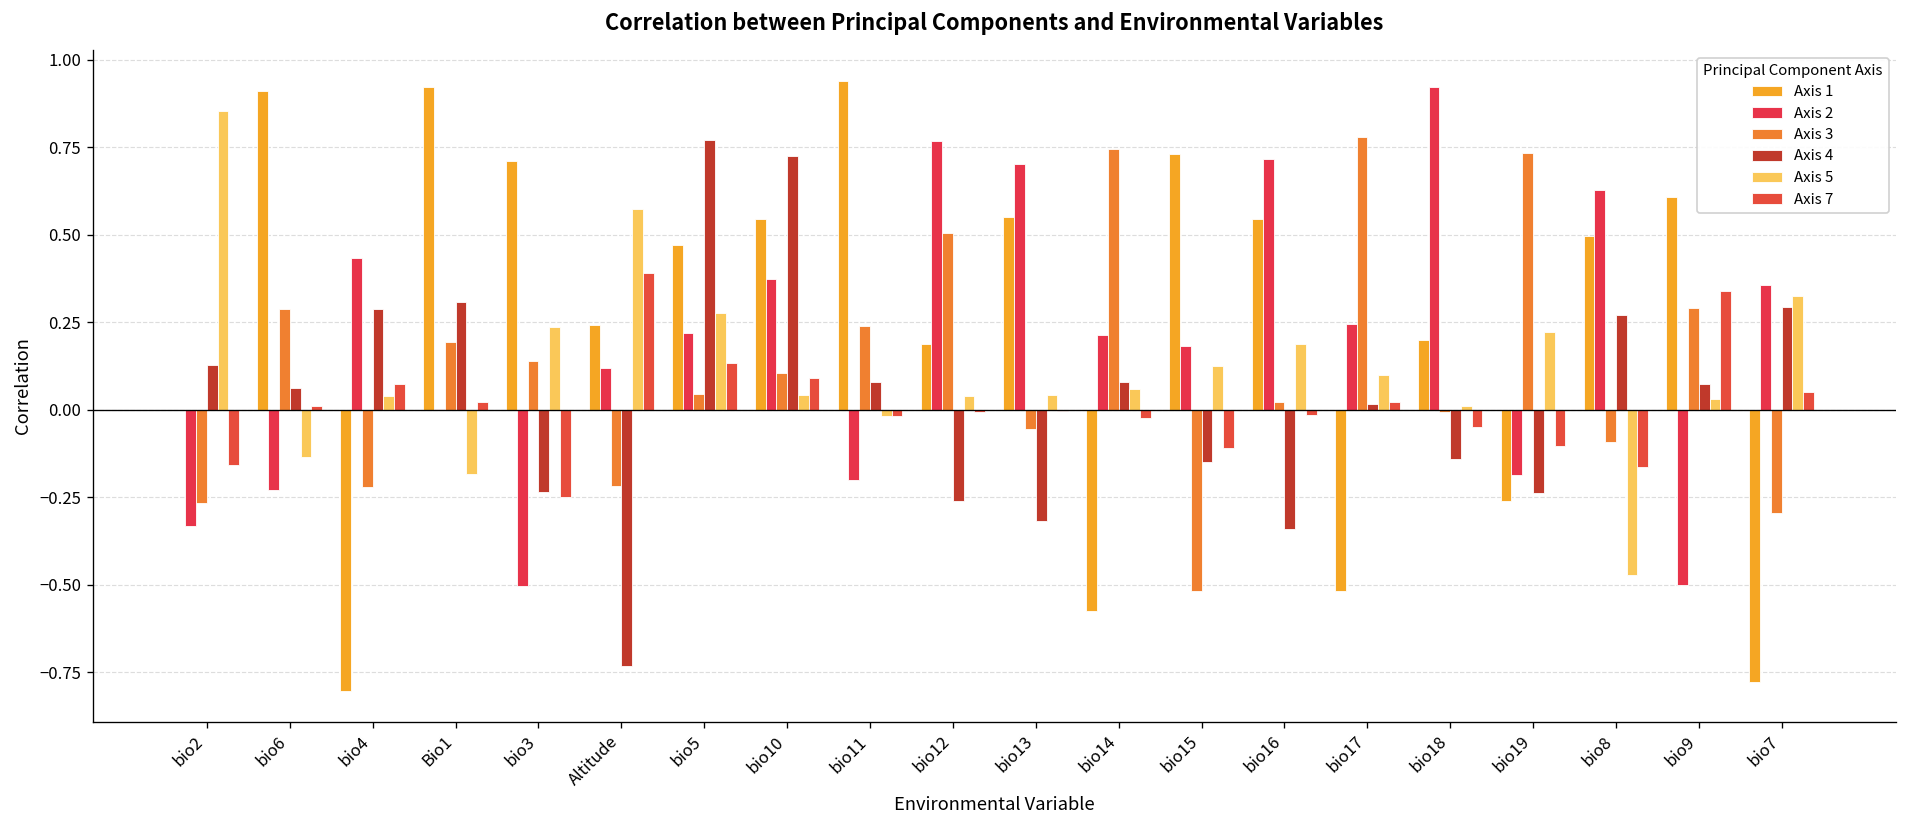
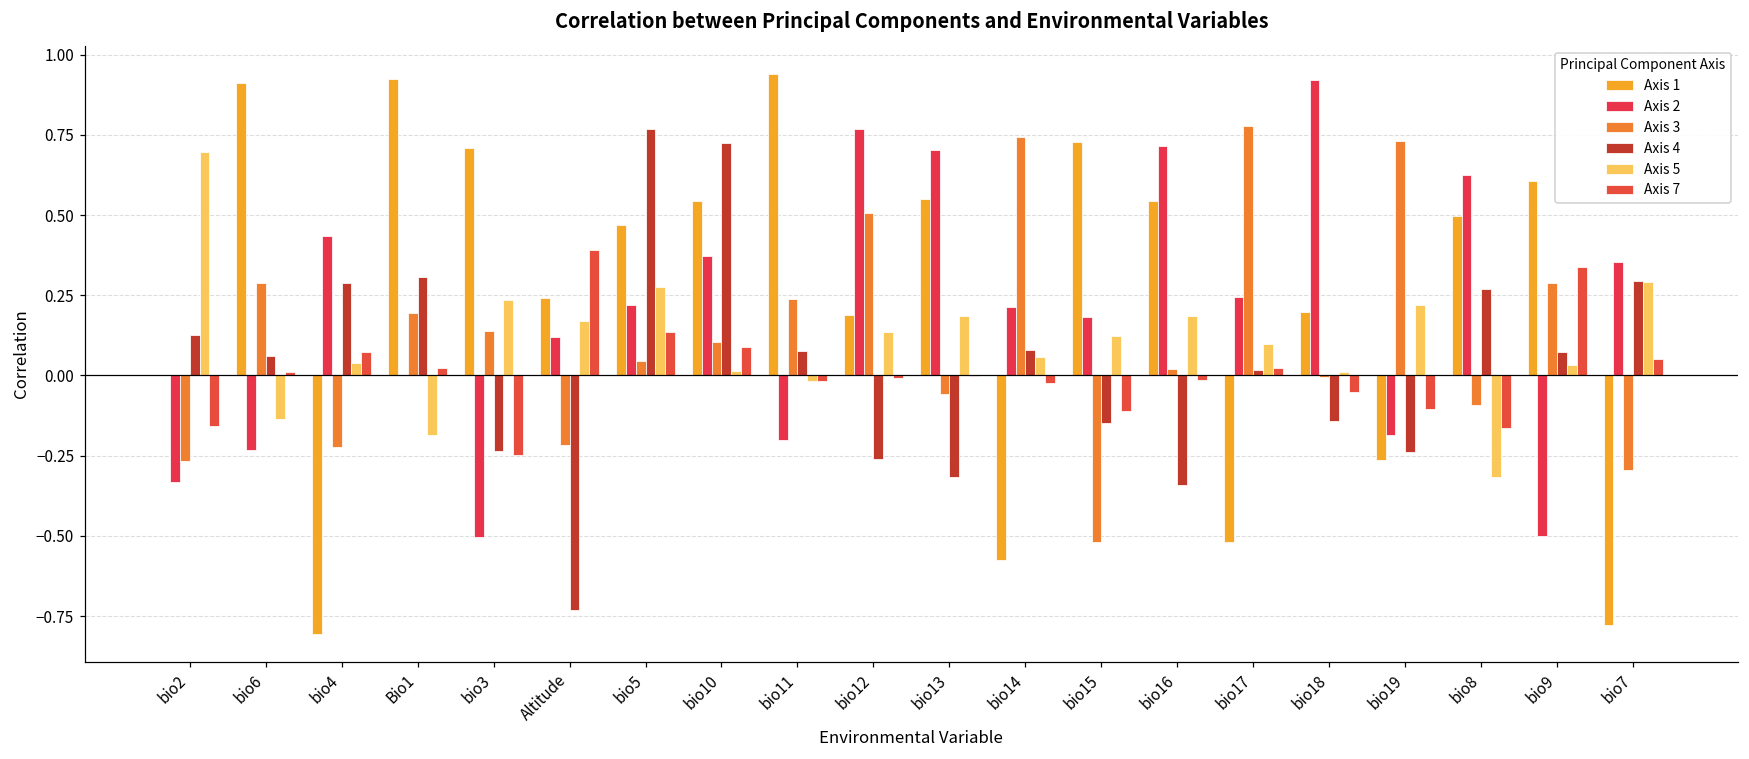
Axis 5, bio2: 0.85 -> 0.70
Axis 5, Altitude: 0.57 -> 0.17
Axis 5, bio10: 0.04 -> 0.01
Axis 5, bio12: 0.04 -> 0.13
Axis 5, bio13: 0.04 -> 0.19
Axis 5, bio8: -0.47 -> -0.32
Axis 5, bio7: 0.32 -> 0.29
